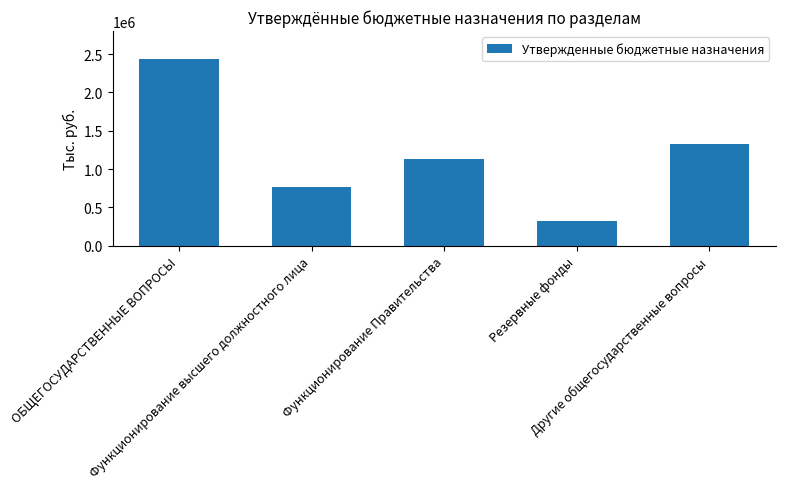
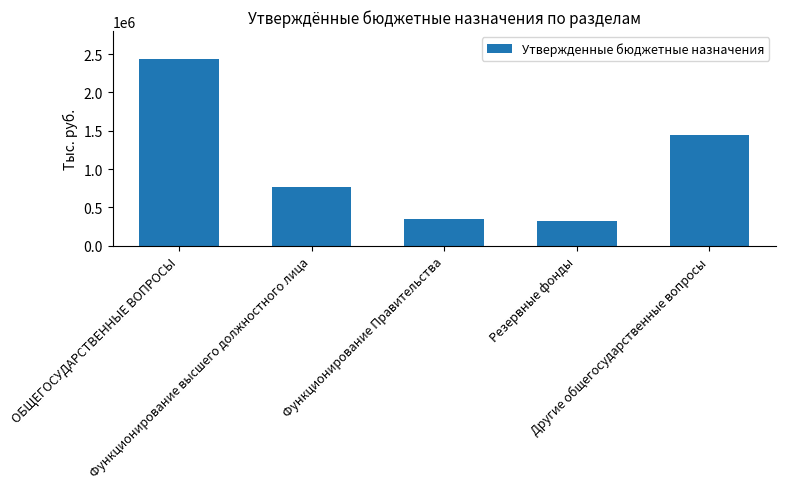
Функционирование Правительства: 1100000 -> 300000
Другие общегосударственные вопросы: 1300000 -> 1500000
